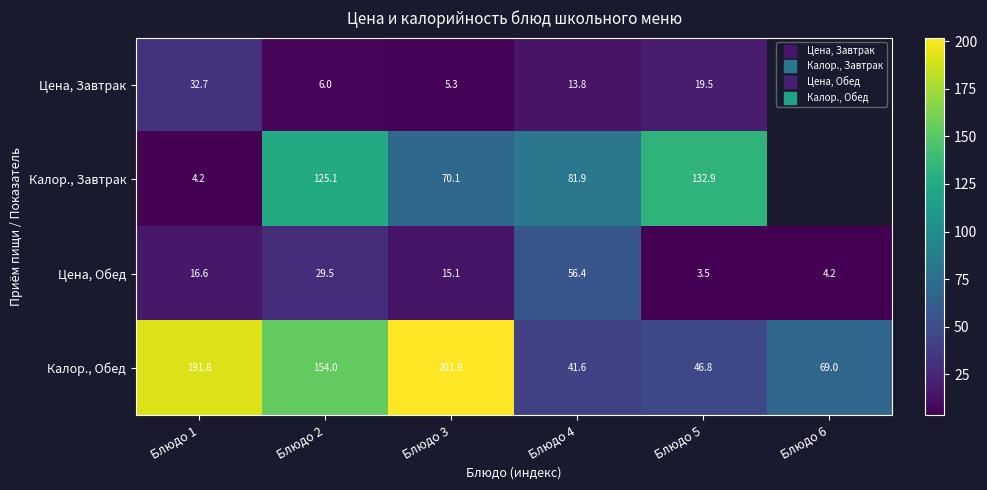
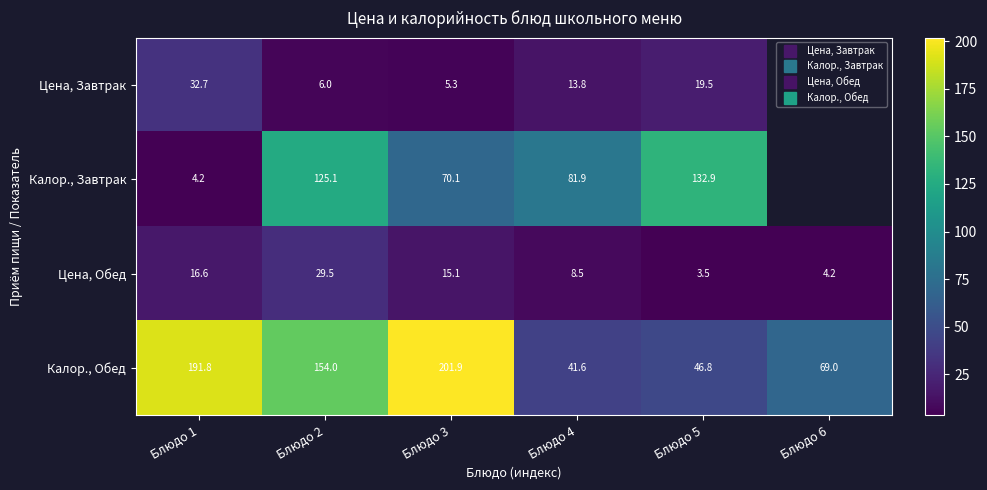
Цена, Обед, Блюдо 4: 56.4 -> 8.5
